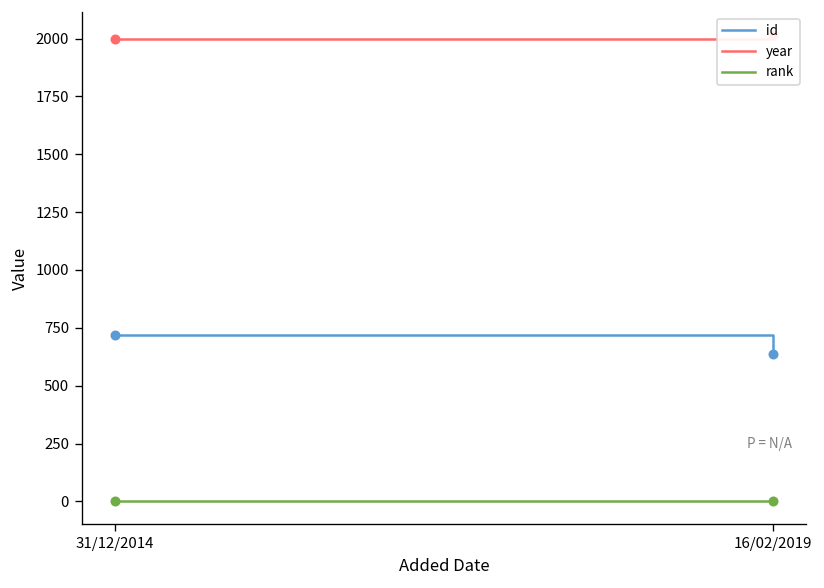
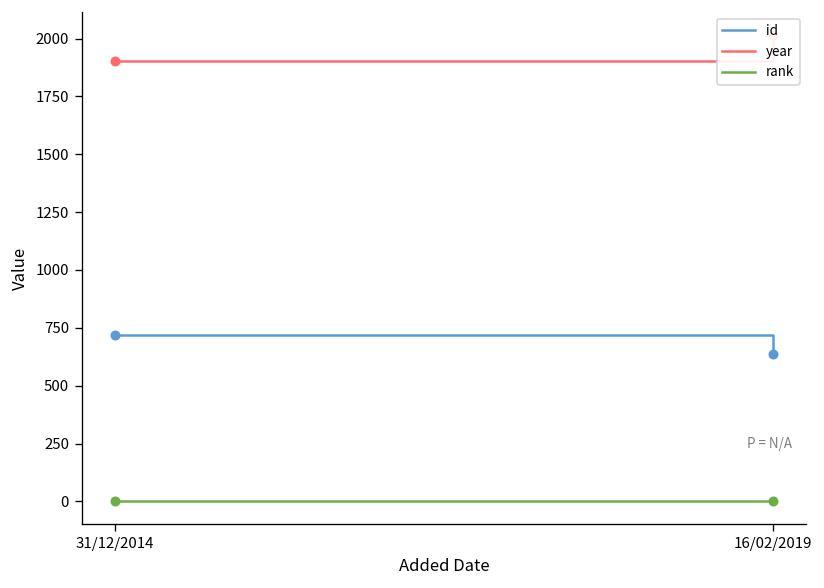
year, 31/12/2014: 2000 -> 1900
